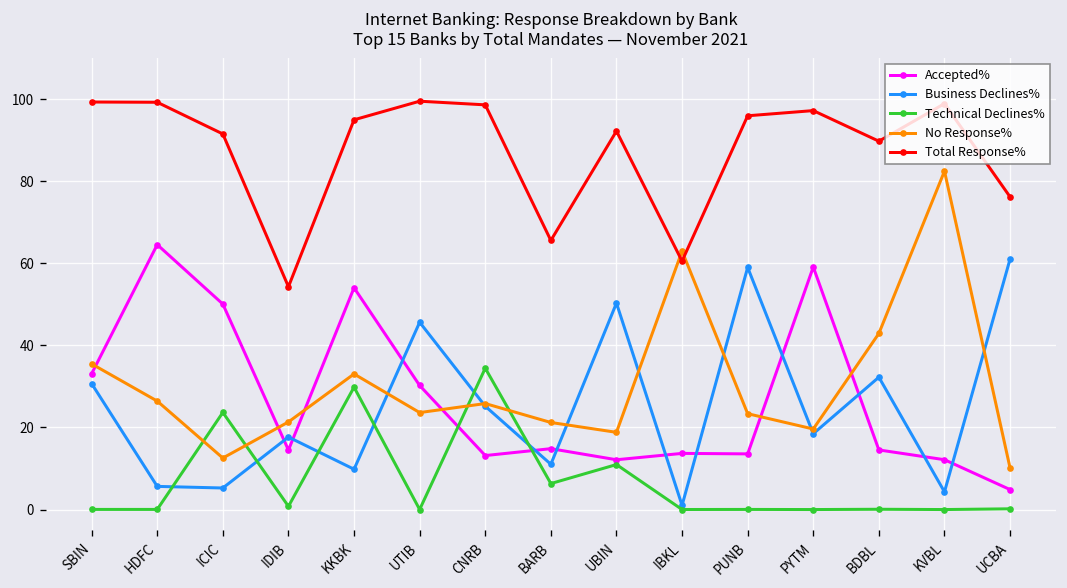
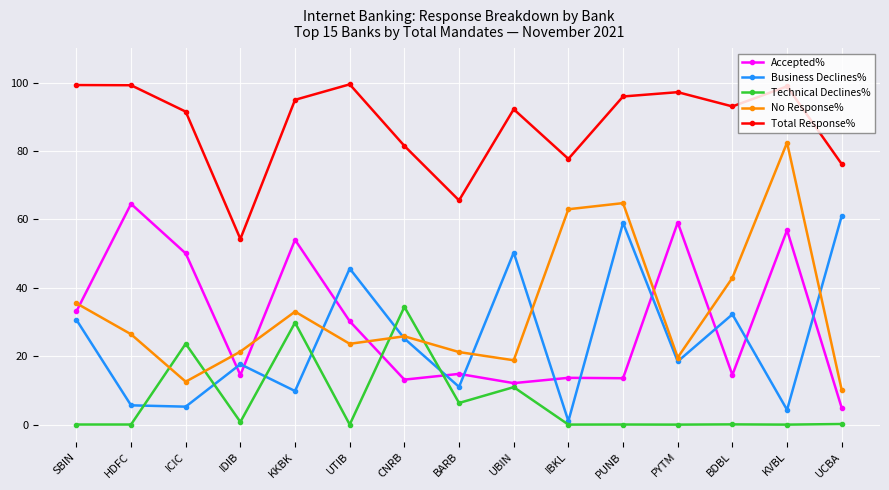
Total Response%, CNRB: 99 -> 81
Total Response%, IBKL: 61 -> 78
No Response%, PUNB: 23 -> 65
Total Response%, BDBL: 90 -> 93
Accepted%, KVBL: 12 -> 57
